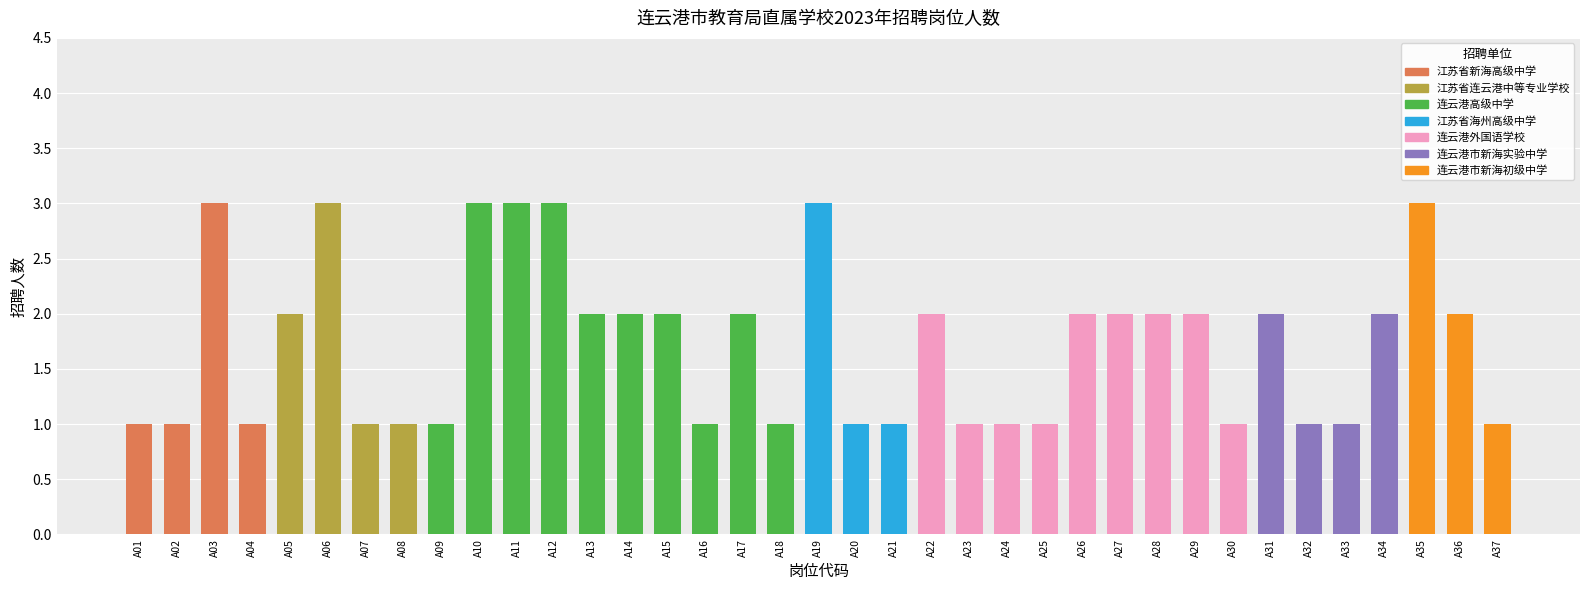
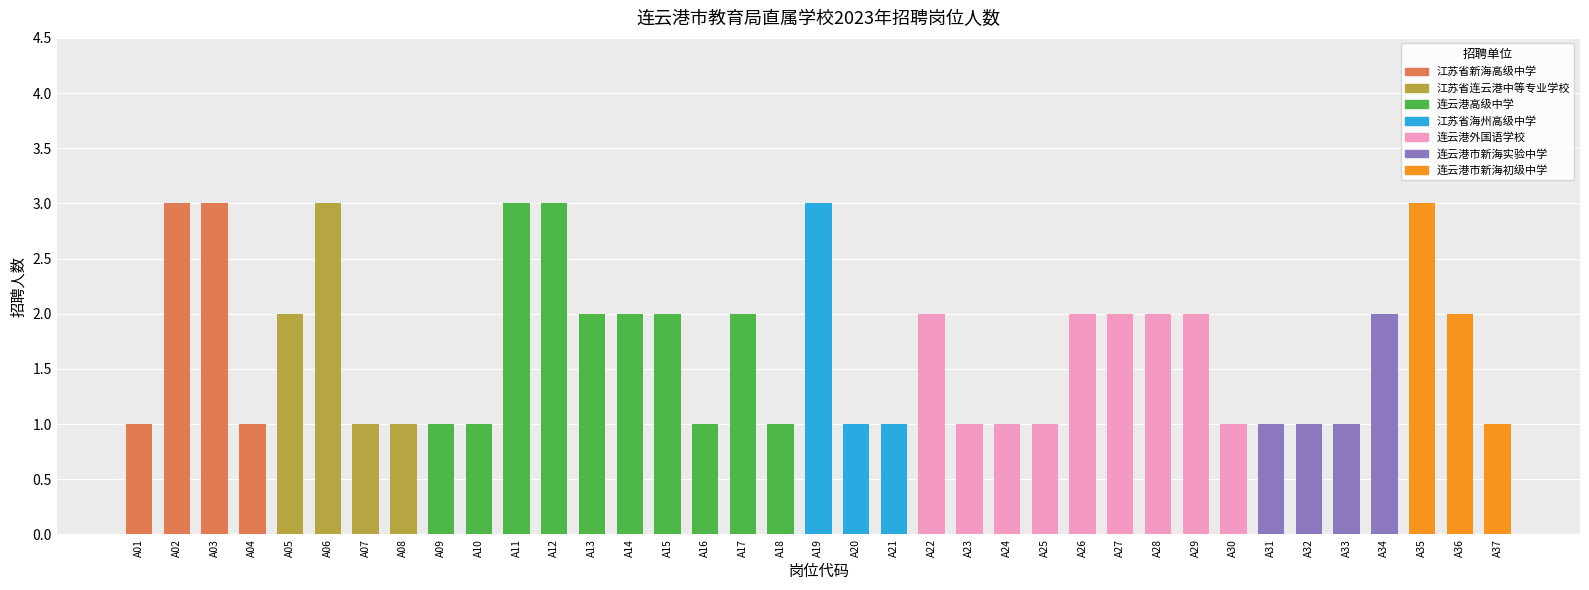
A02: 1 -> 3
A10: 3 -> 1
A31: 2 -> 1
